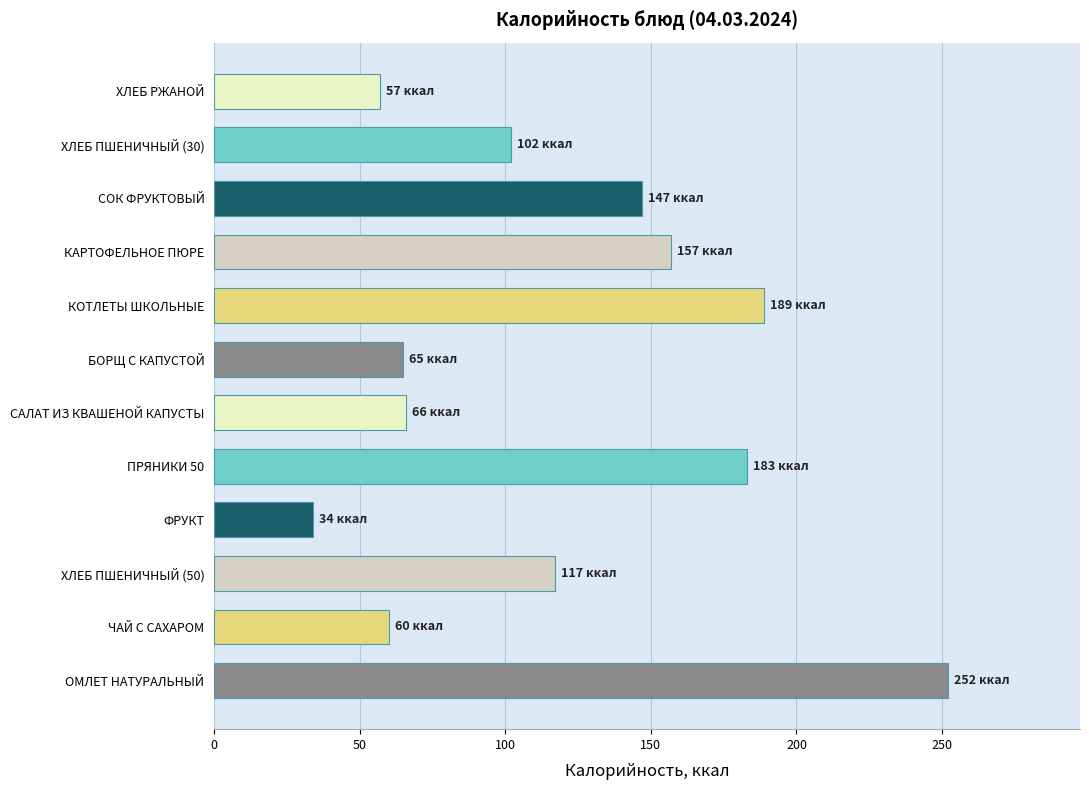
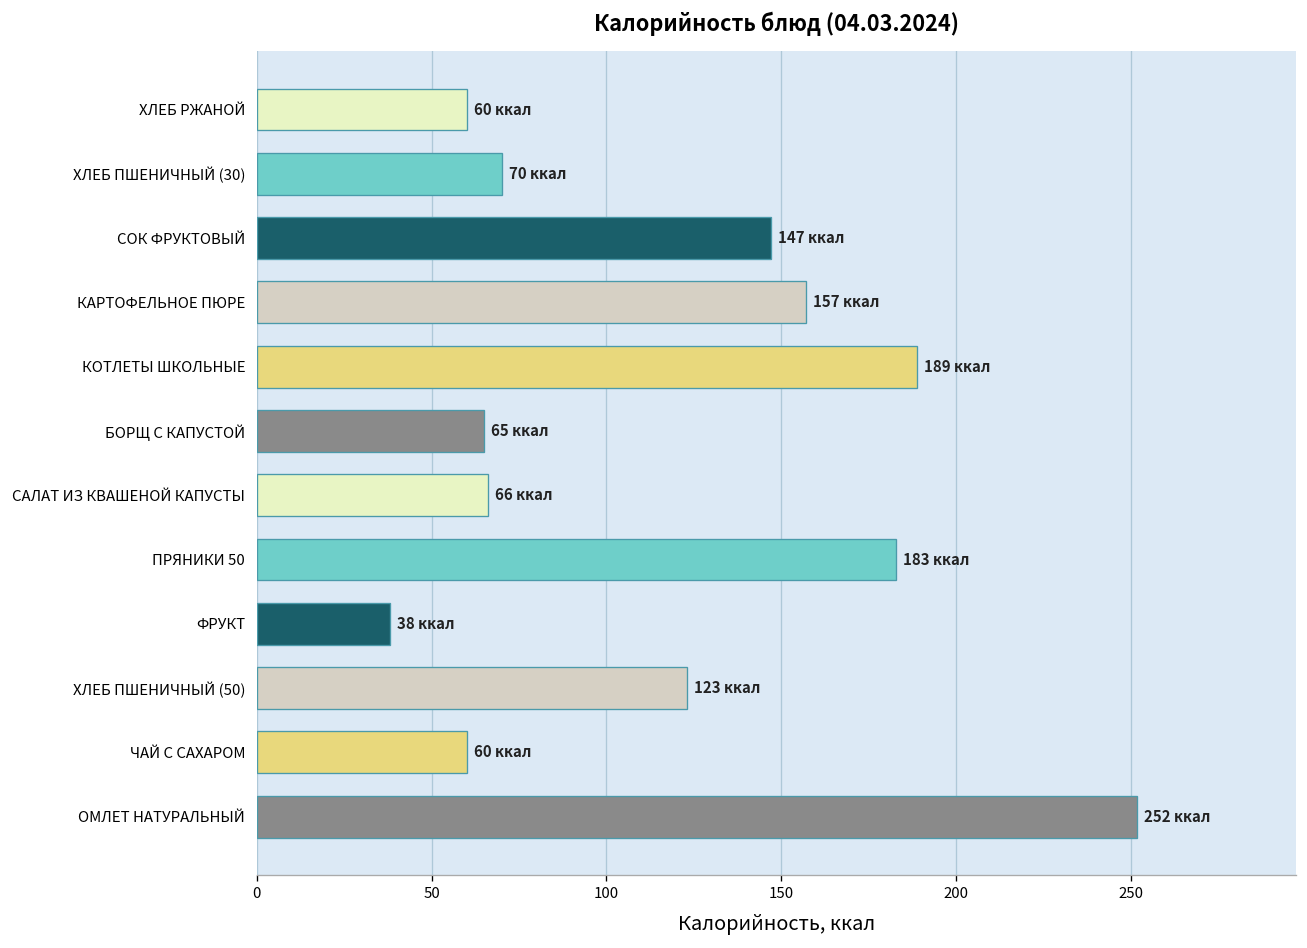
ХЛЕБ РЖАНОЙ: 57 -> 60
ХЛЕБ ПШЕНИЧНЫЙ (30): 102 -> 70
ФРУКТ: 34 -> 38
ХЛЕБ ПШЕНИЧНЫЙ (50): 117 -> 123
